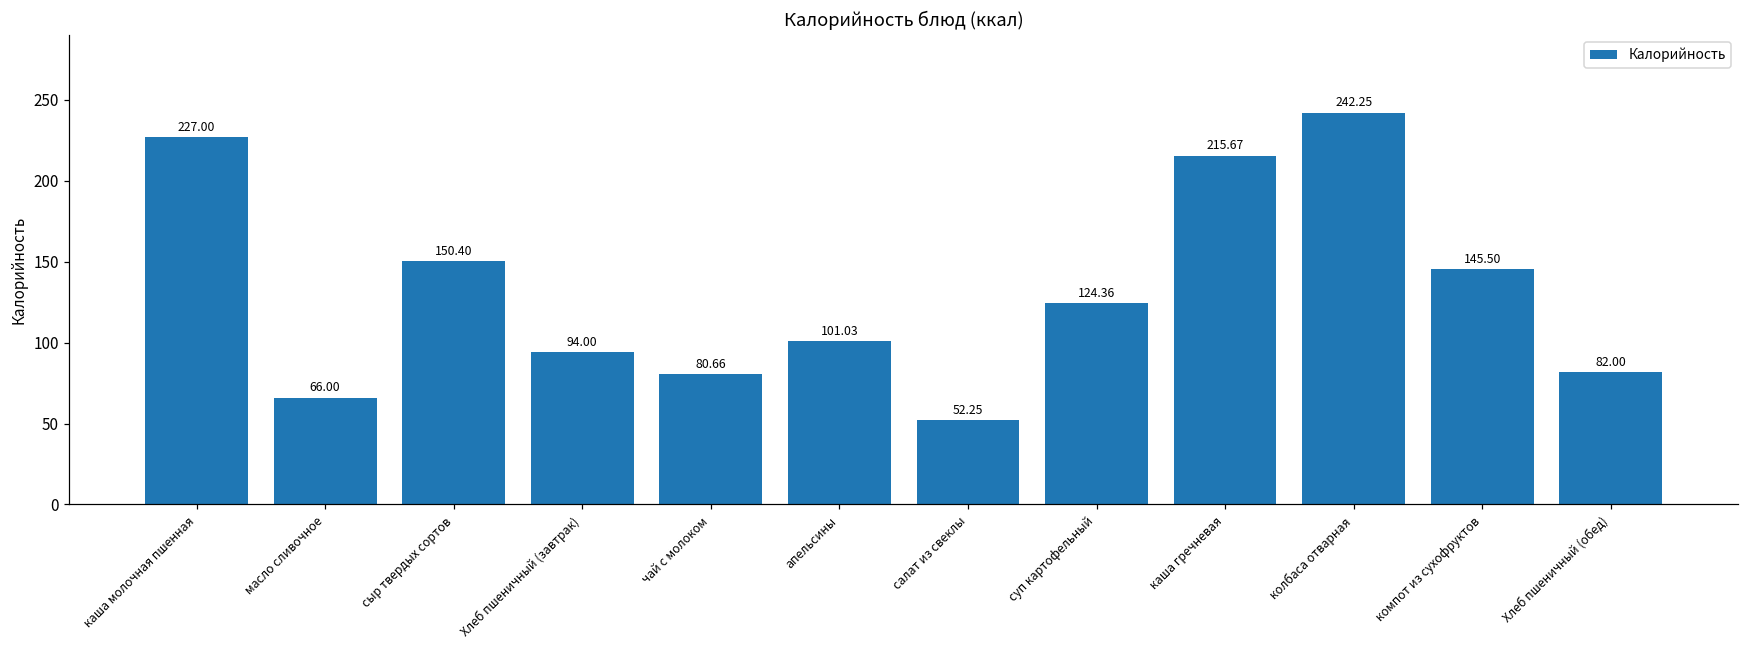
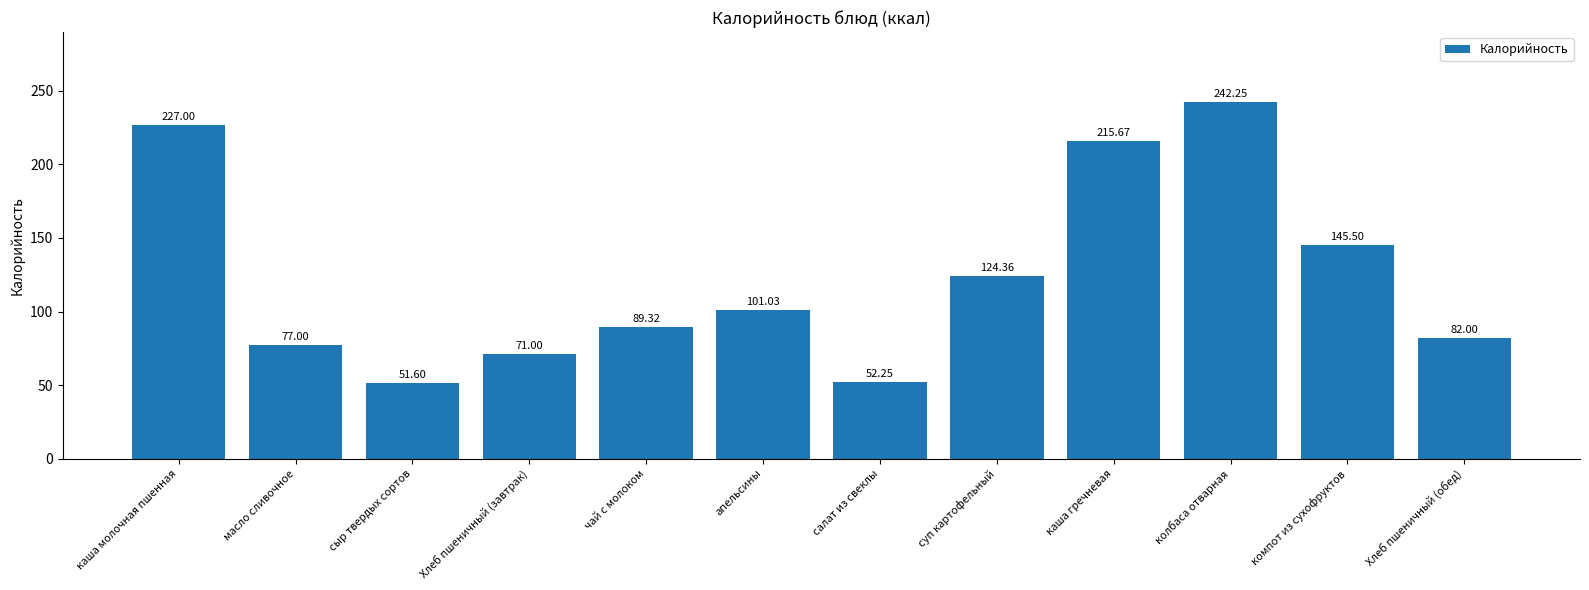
масло сливочное: 66.00 -> 77.00
сыр твердых сортов: 150.40 -> 51.60
Хлеб пшеничный (завтрак): 94.00 -> 71.00
чай с молоком: 80.66 -> 89.32
